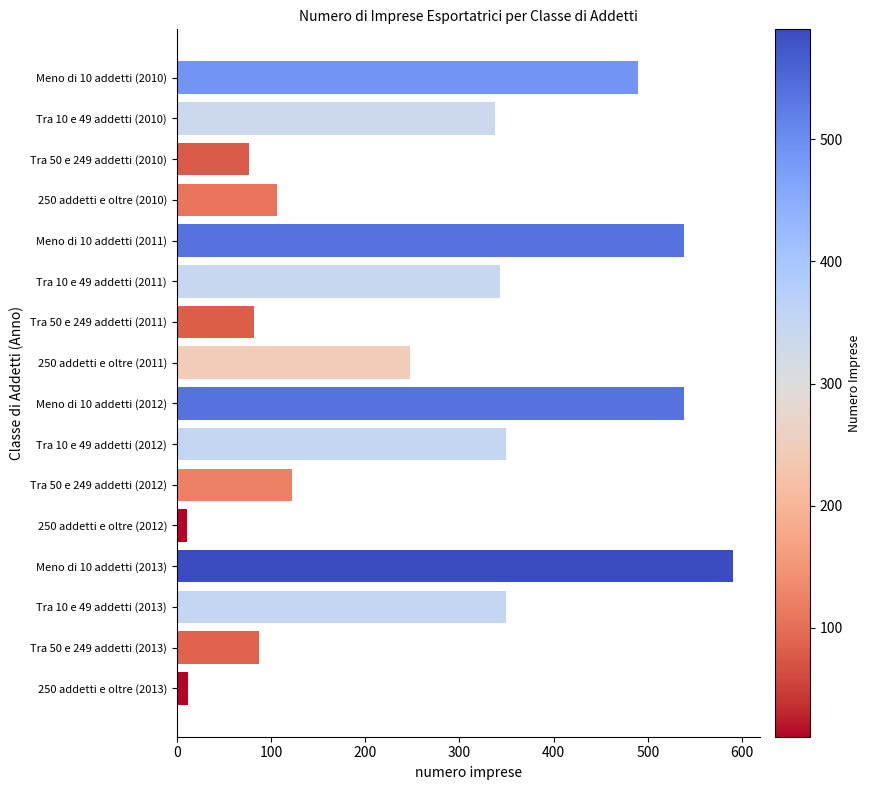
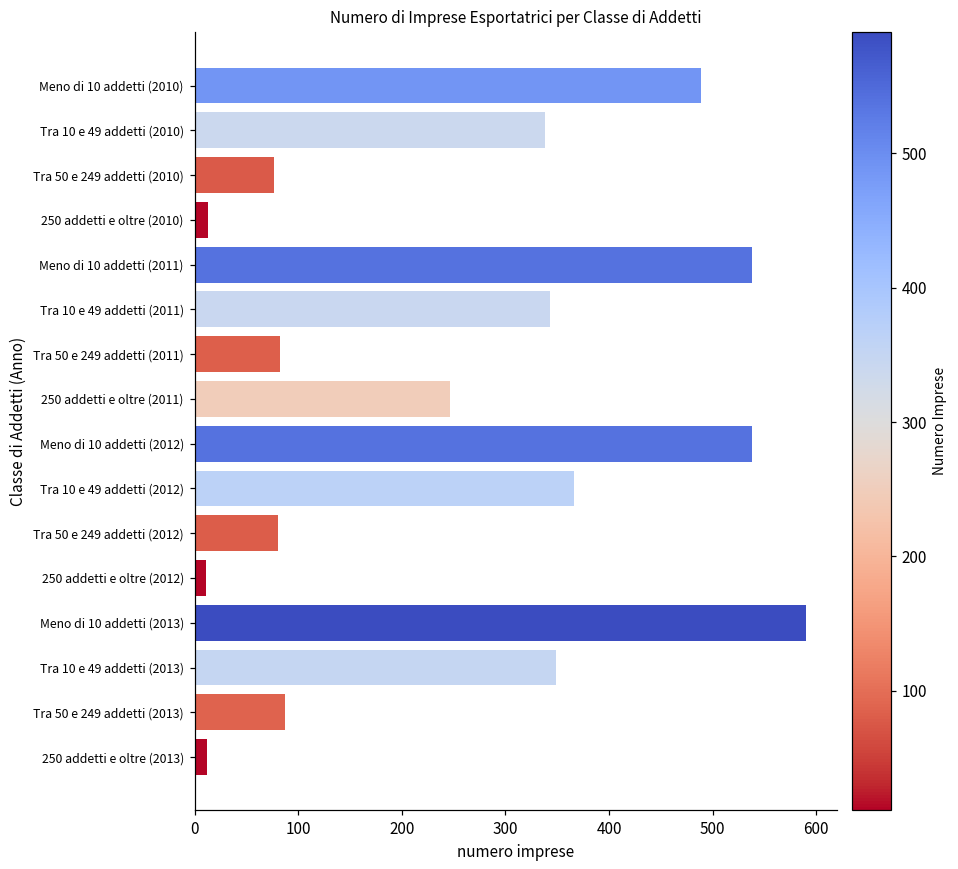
250 addetti e oltre (2010): 110 -> 10
Tra 10 e 49 addetti (2012): 350 -> 370
Tra 50 e 249 addetti (2012): 120 -> 80
